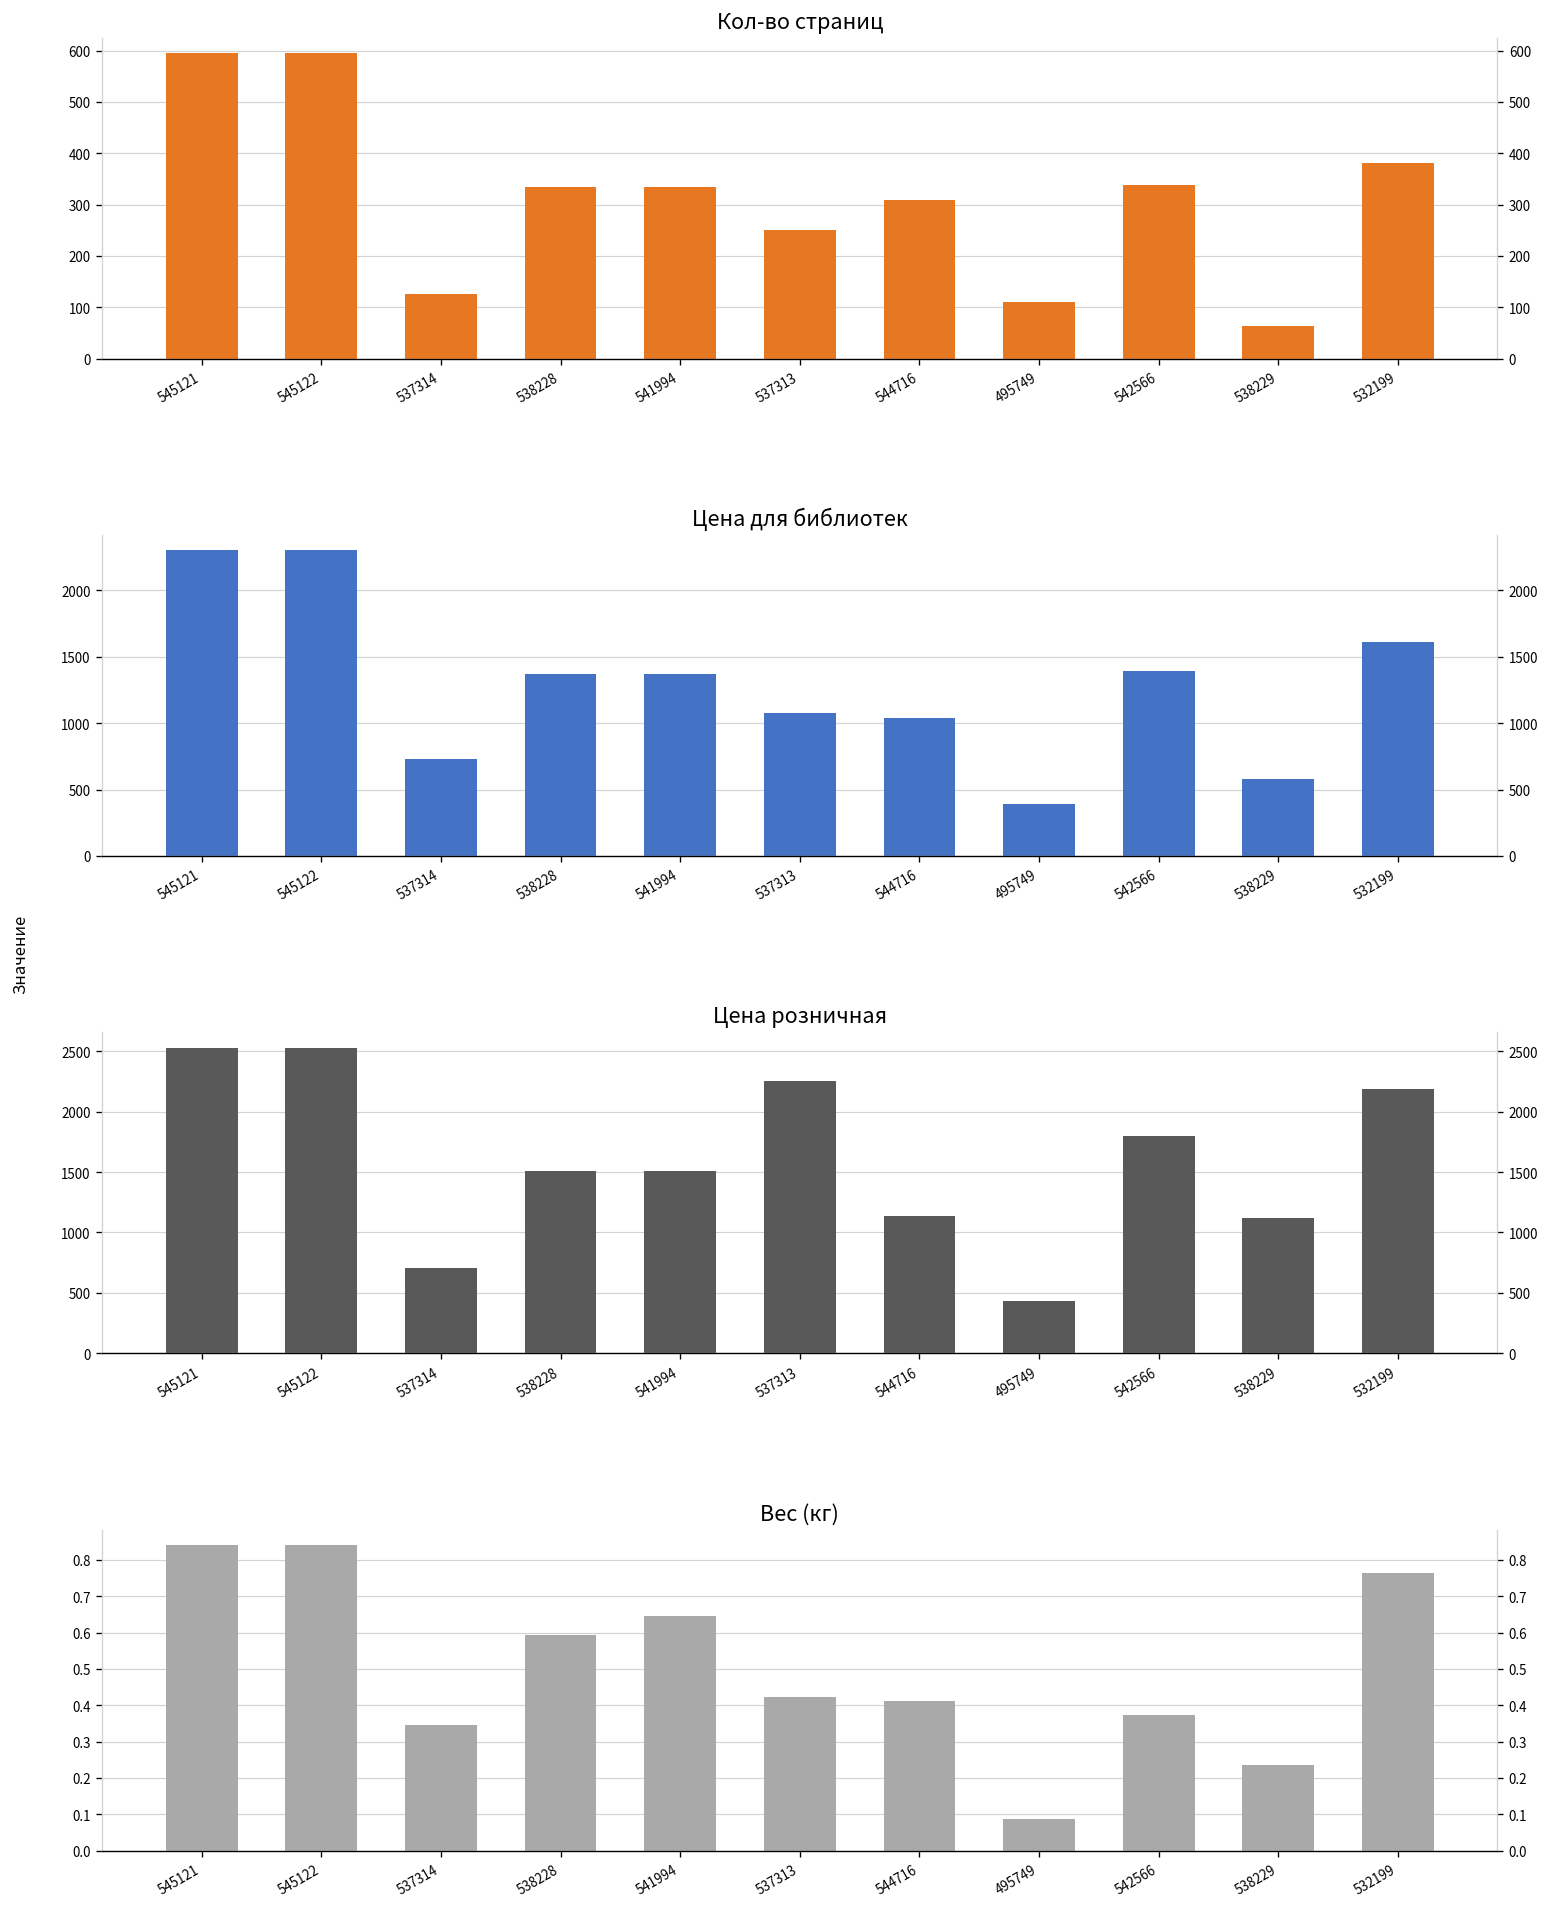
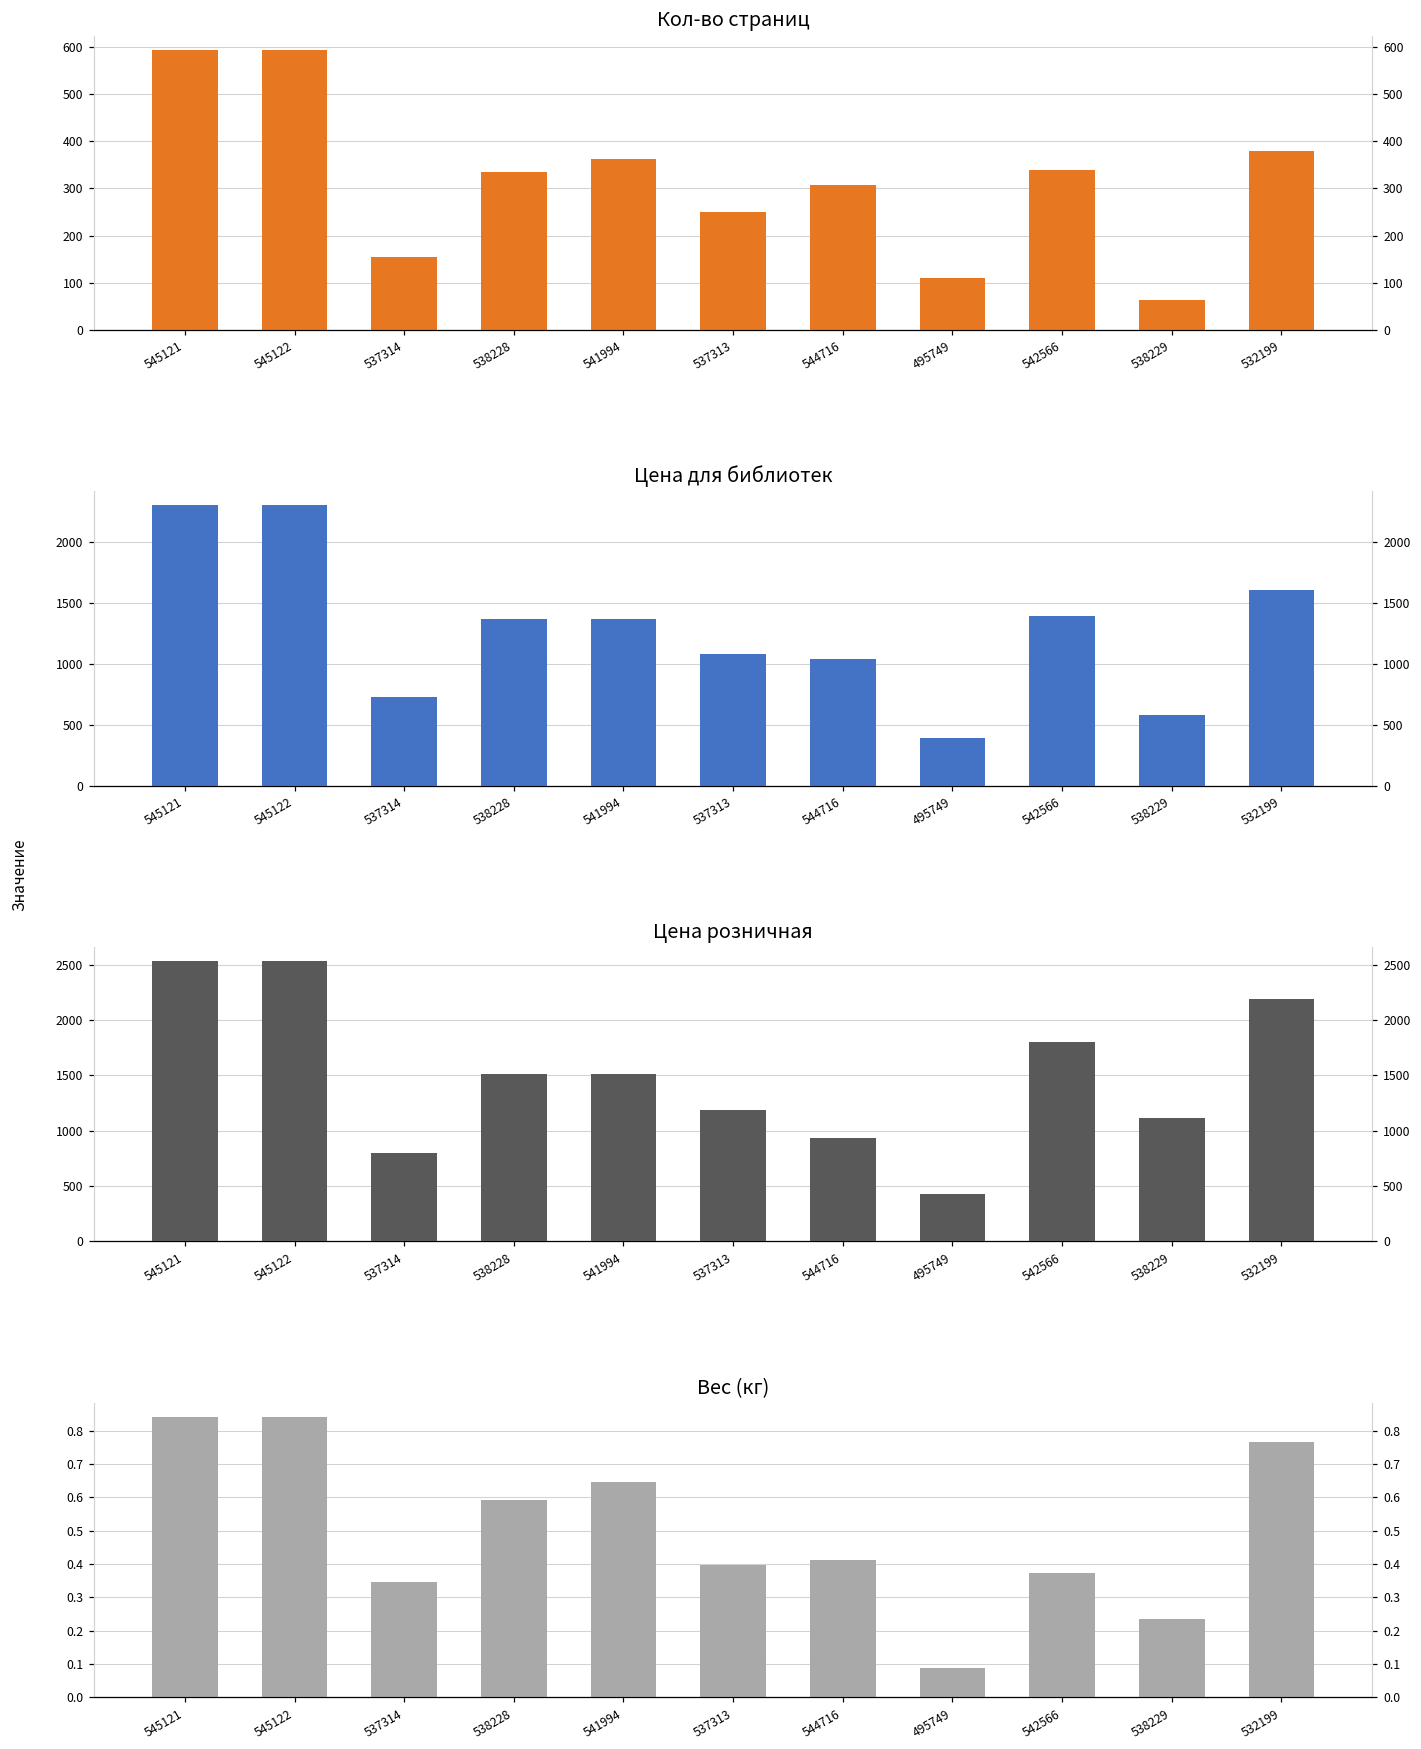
Кол-во страниц, 537314: 130 -> 150
Кол-во страниц, 541994: 330 -> 360
Цена розничная, 537314: 710 -> 800
Цена розничная, 537313: 2250 -> 1190
Цена розничная, 544716: 1140 -> 930
Вес (кг), 537313: 0.42 -> 0.40
